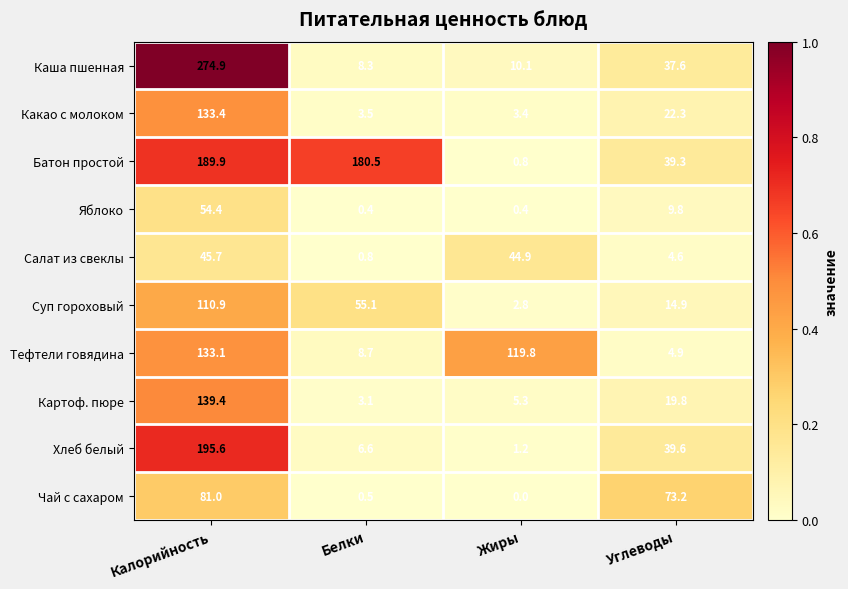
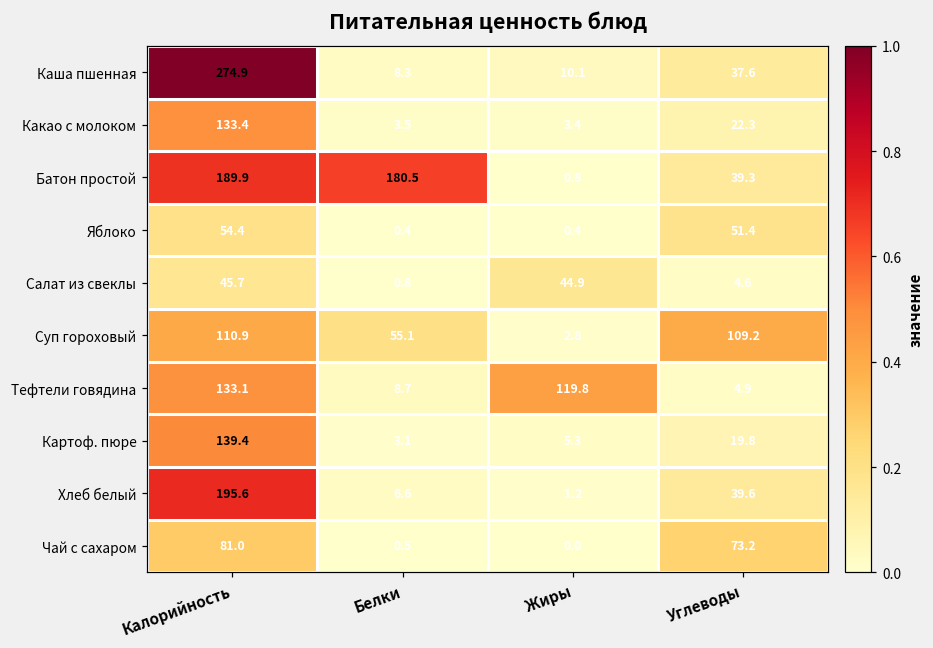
Яблоко, Углеводы: 9.8 -> 51.4
Суп гороховый, Углеводы: 14.9 -> 109.2
